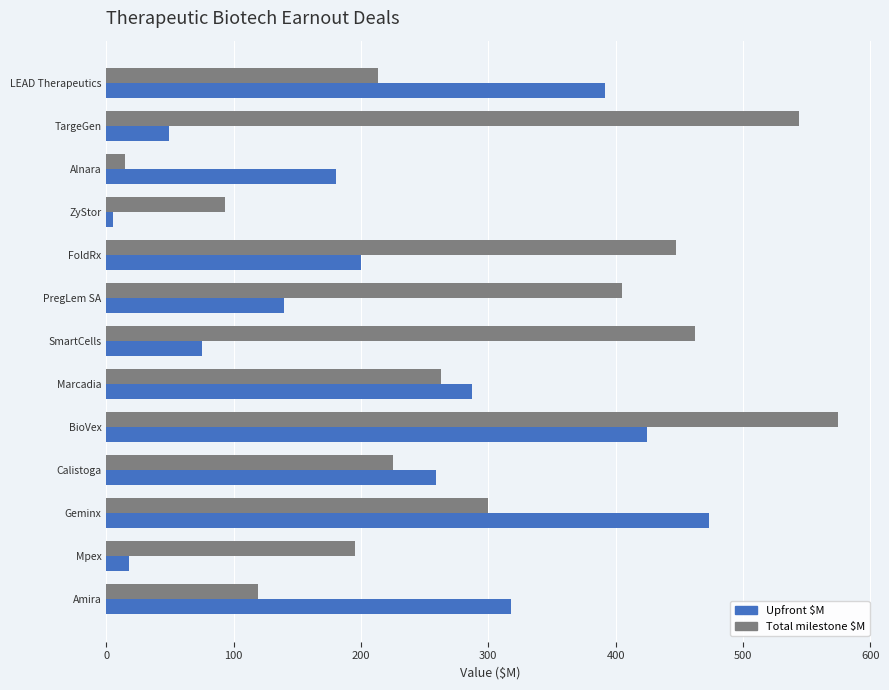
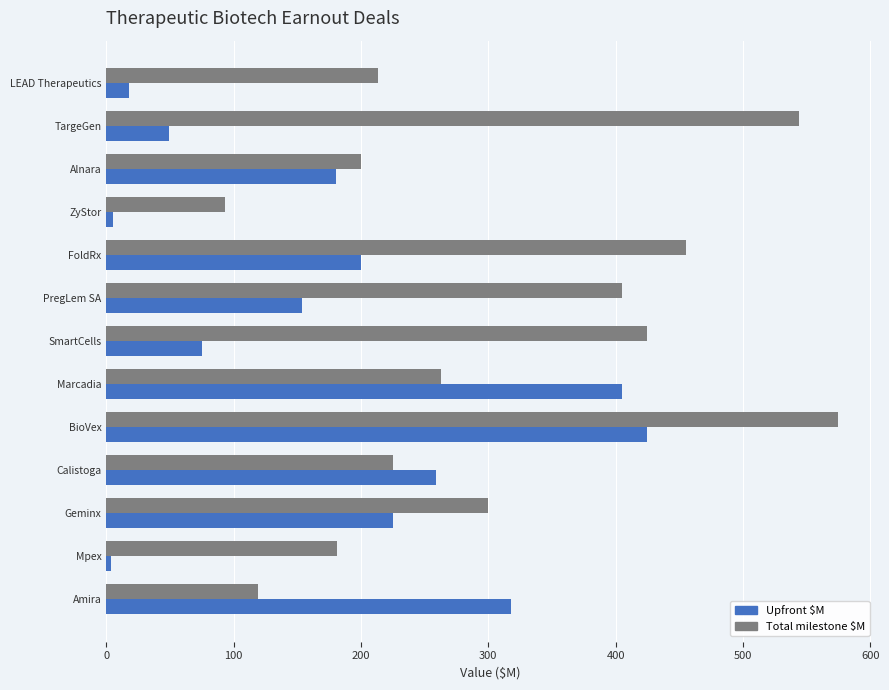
Upfront $M, LEAD Therapeutics: 392 -> 18
Total milestone $M, Alnara: 15 -> 200
Total milestone $M, FoldRx: 447 -> 455
Upfront $M, PregLem SA: 140 -> 154
Total milestone $M, SmartCells: 462 -> 425
Upfront $M, Marcadia: 287 -> 405
Upfront $M, Geminx: 473 -> 225
Total milestone $M, Mpex: 195 -> 181
Upfront $M, Mpex: 18 -> 4
